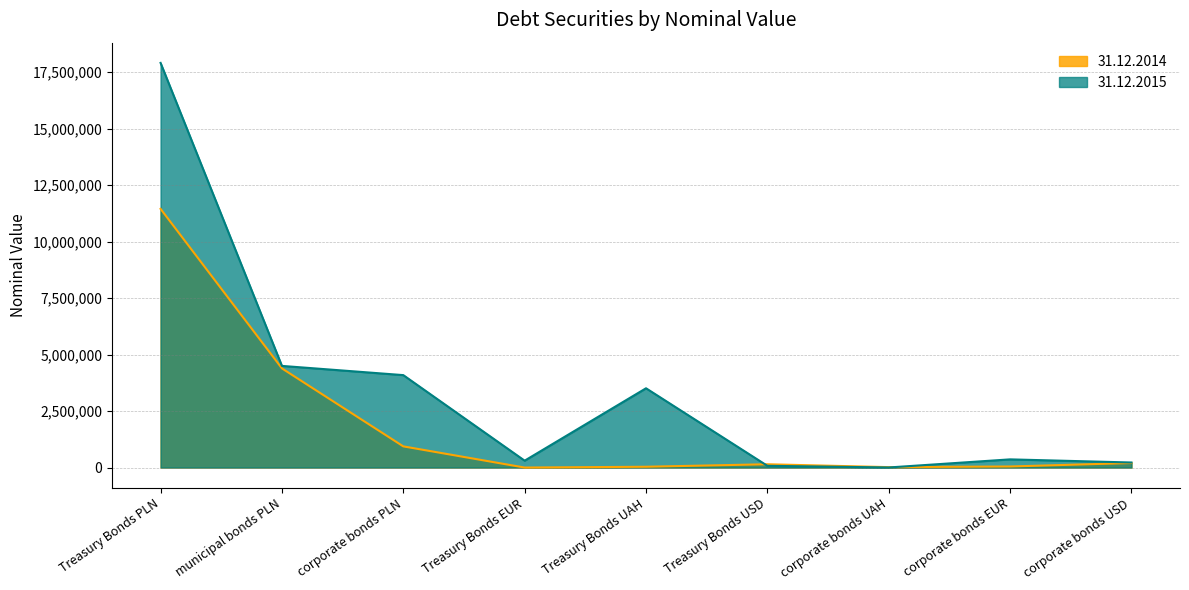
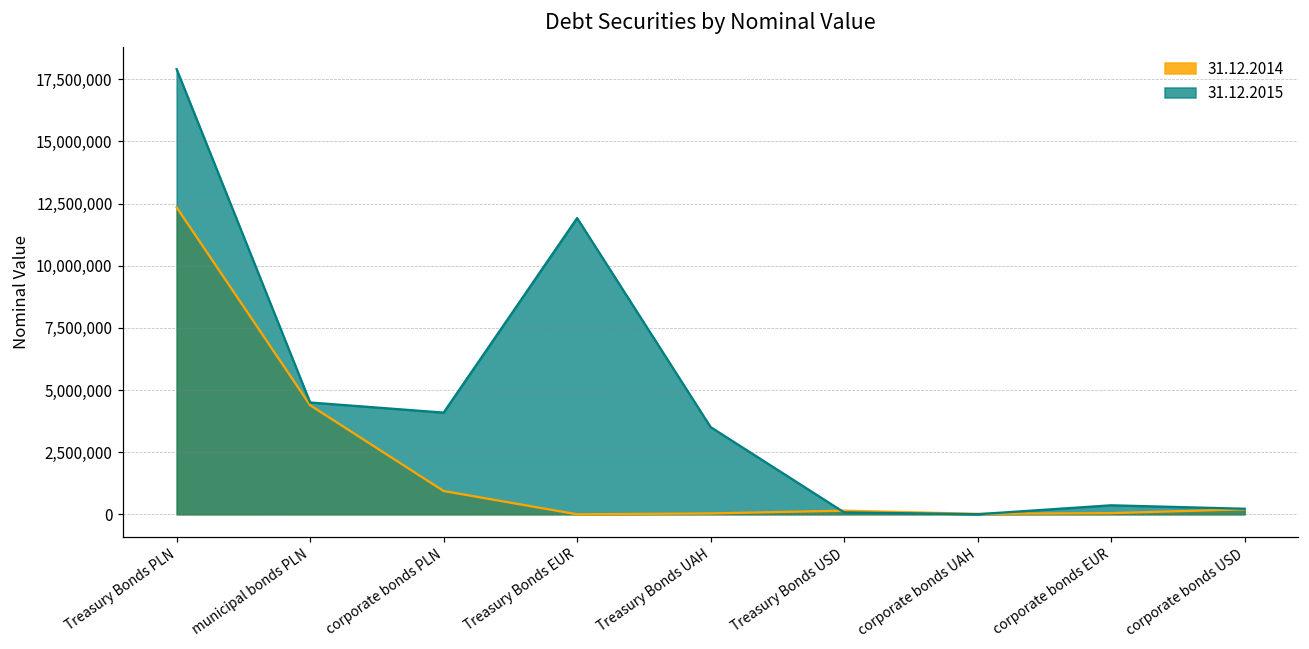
31.12.2014, Treasury Bonds PLN: 11,400,000 -> 12,300,000
31.12.2015, Treasury Bonds EUR: 300,000 -> 11,900,000
